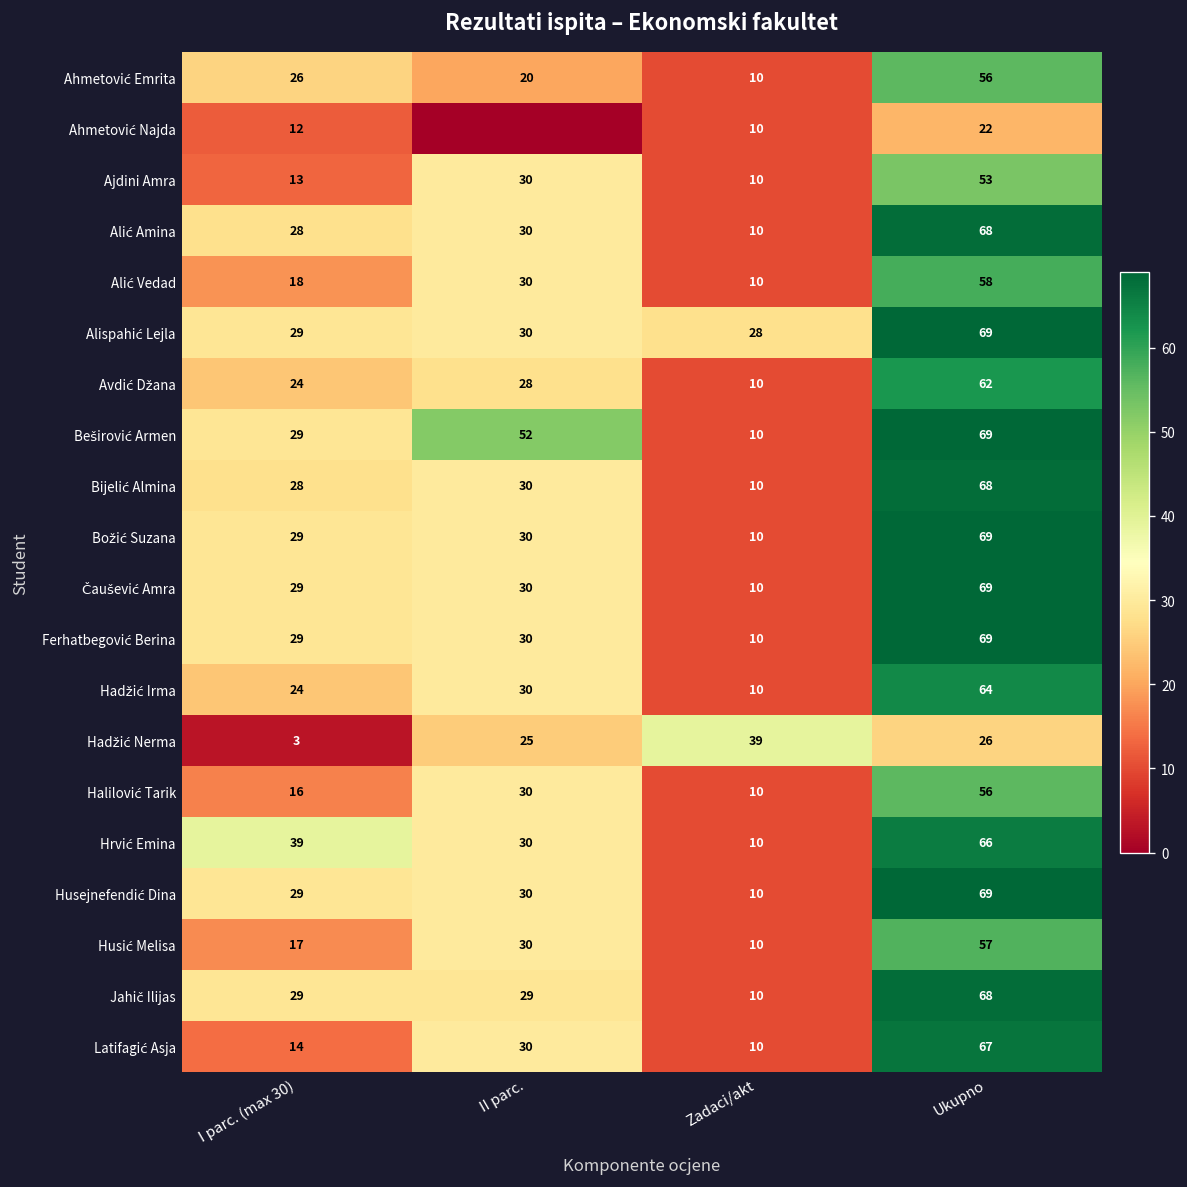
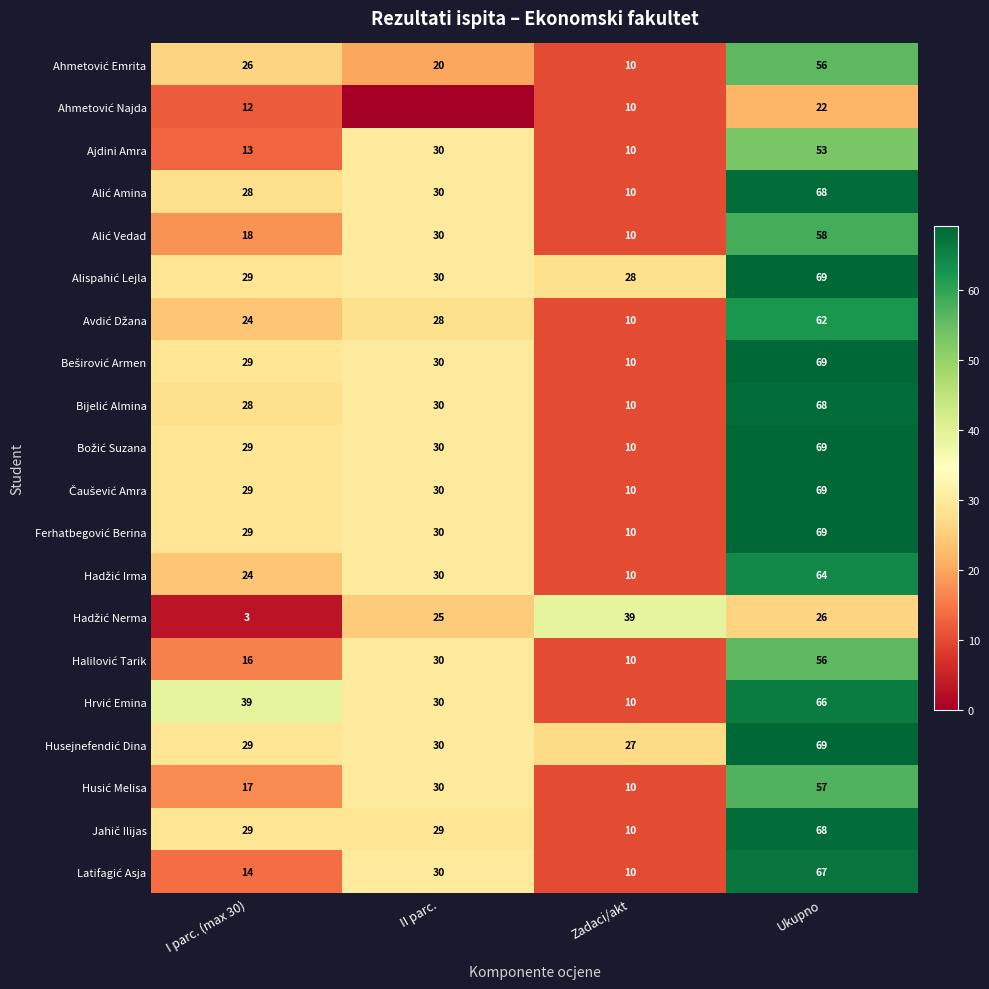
Beširović Armen, II parc.: 52 -> 30
Husejnefendić Dina, Zadaci/akt: 10 -> 27
